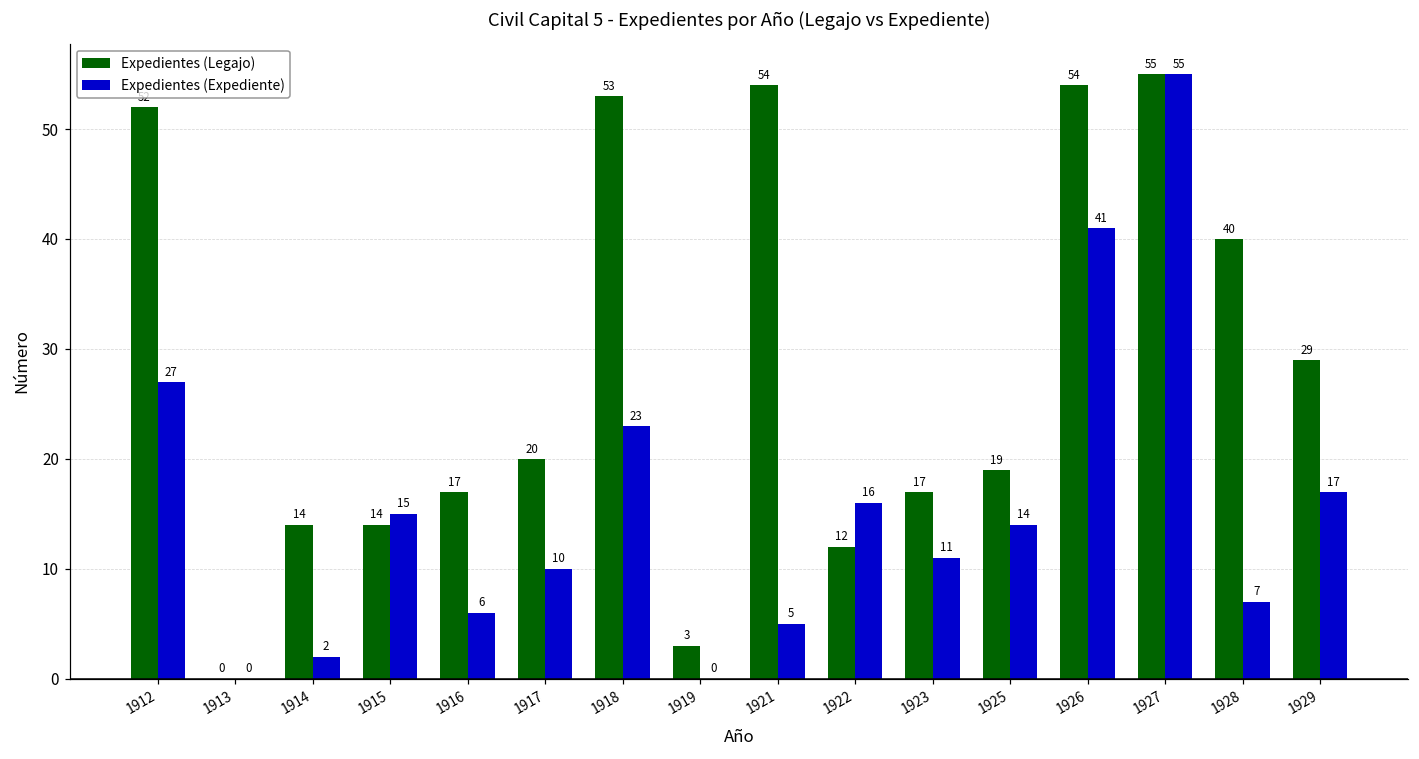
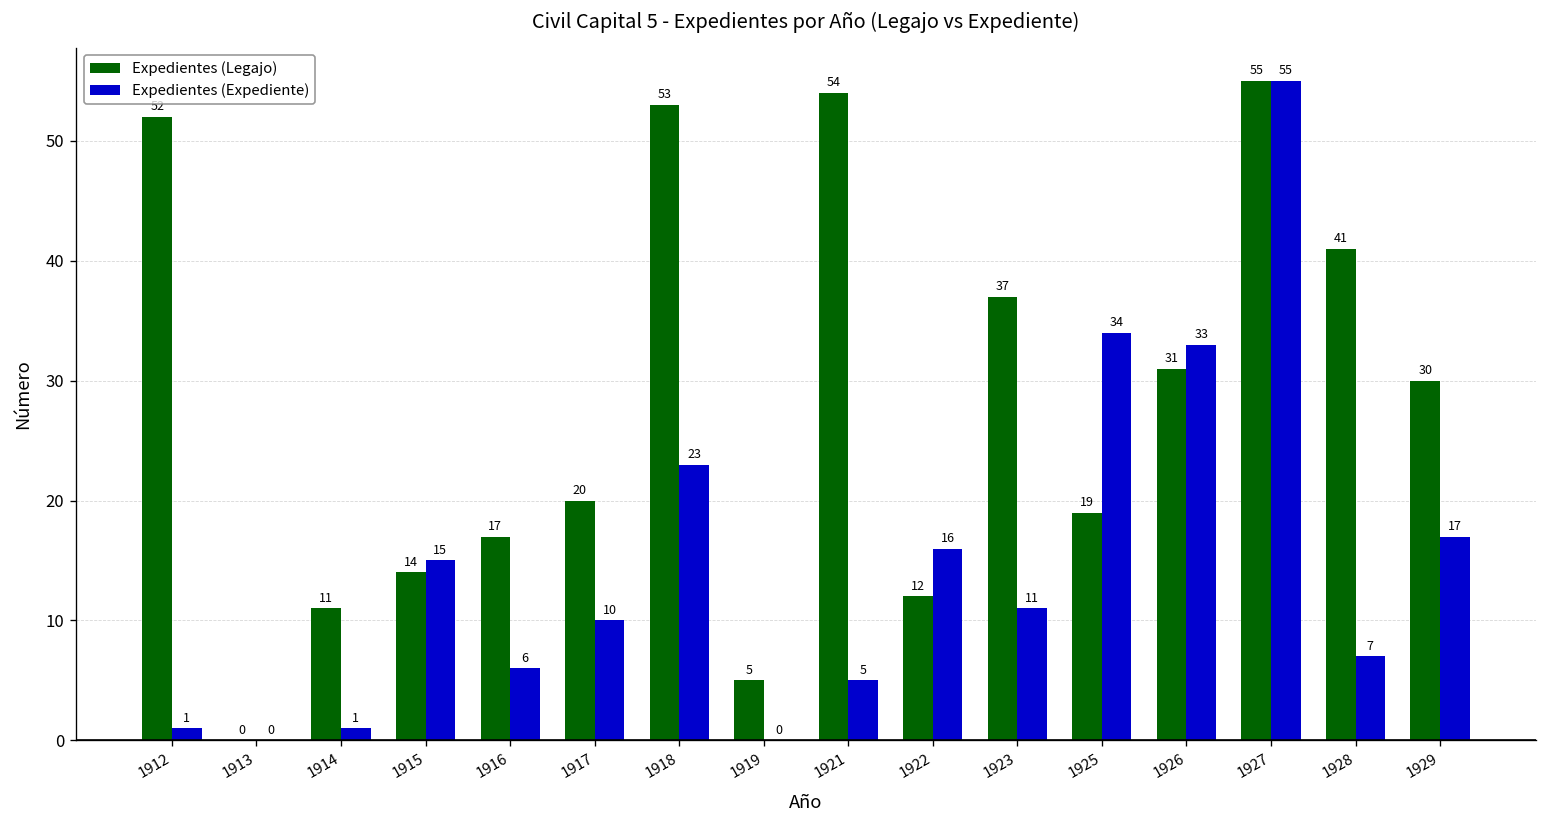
Expedientes (Expediente), 1912: 27 -> 1
Expedientes (Legajo), 1914: 14 -> 11
Expedientes (Expediente), 1914: 2 -> 1
Expedientes (Legajo), 1919: 3 -> 5
Expedientes (Legajo), 1923: 17 -> 37
Expedientes (Expediente), 1925: 14 -> 34
Expedientes (Legajo), 1926: 54 -> 31
Expedientes (Expediente), 1926: 41 -> 33
Expedientes (Legajo), 1928: 40 -> 41
Expedientes (Legajo), 1929: 29 -> 30
